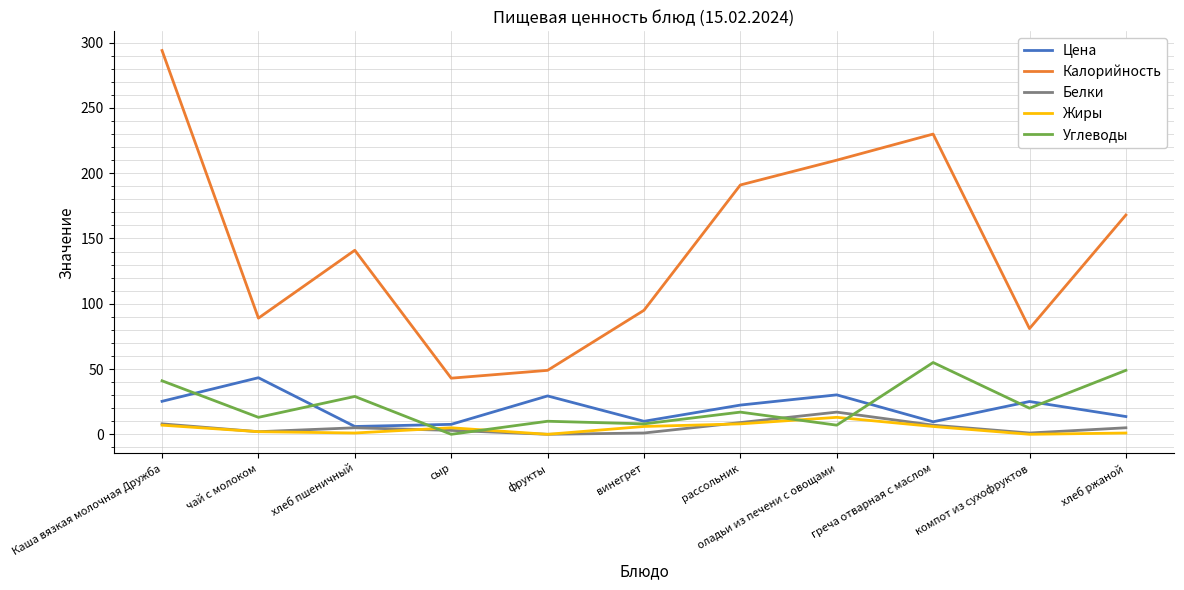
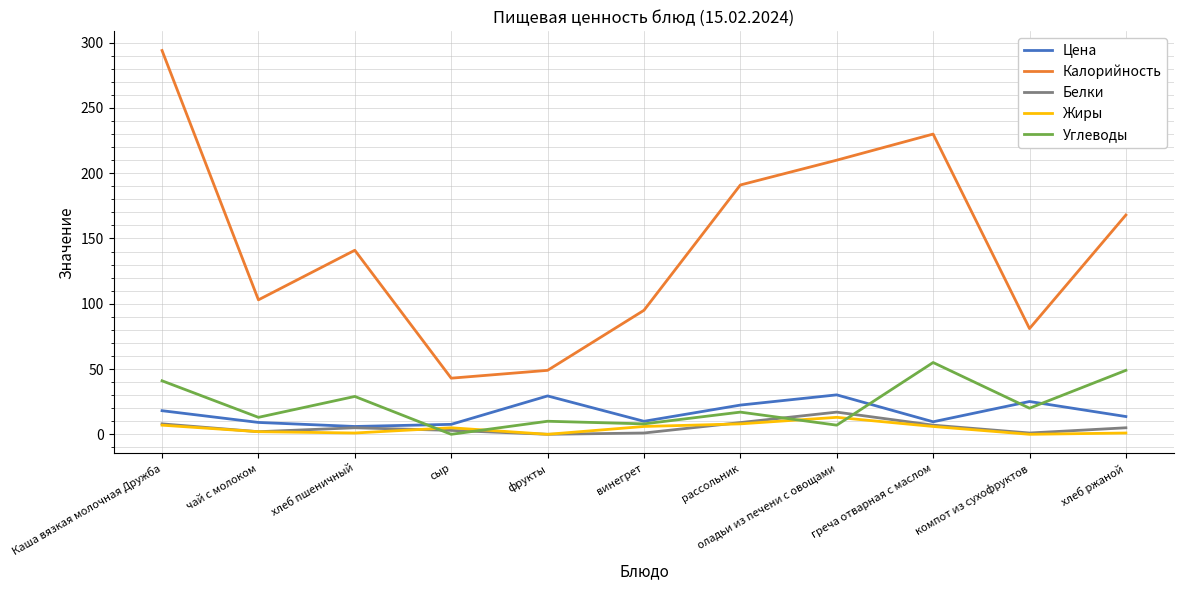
Цена, Каша вязкая молочная Дружба: 25 -> 18
Цена, чай с молоком: 43 -> 9
Калорийность, чай с молоком: 89 -> 103
